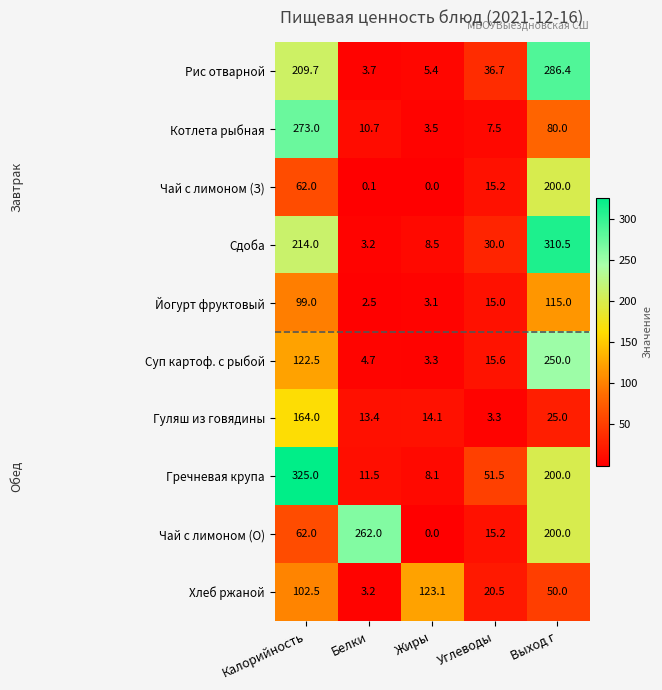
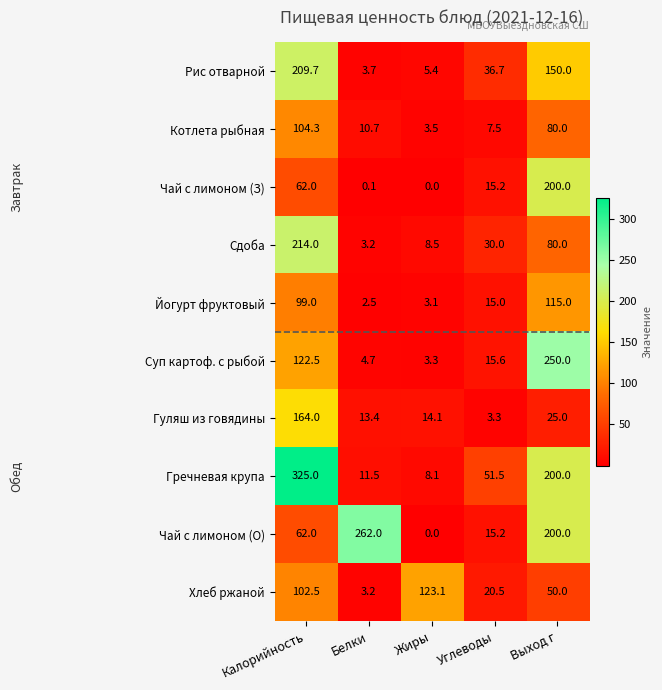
Рис отварной, Выход г: 286.4 -> 150.0
Котлета рыбная, Калорийность: 273.0 -> 104.3
Сдоба, Выход г: 310.5 -> 80.0
